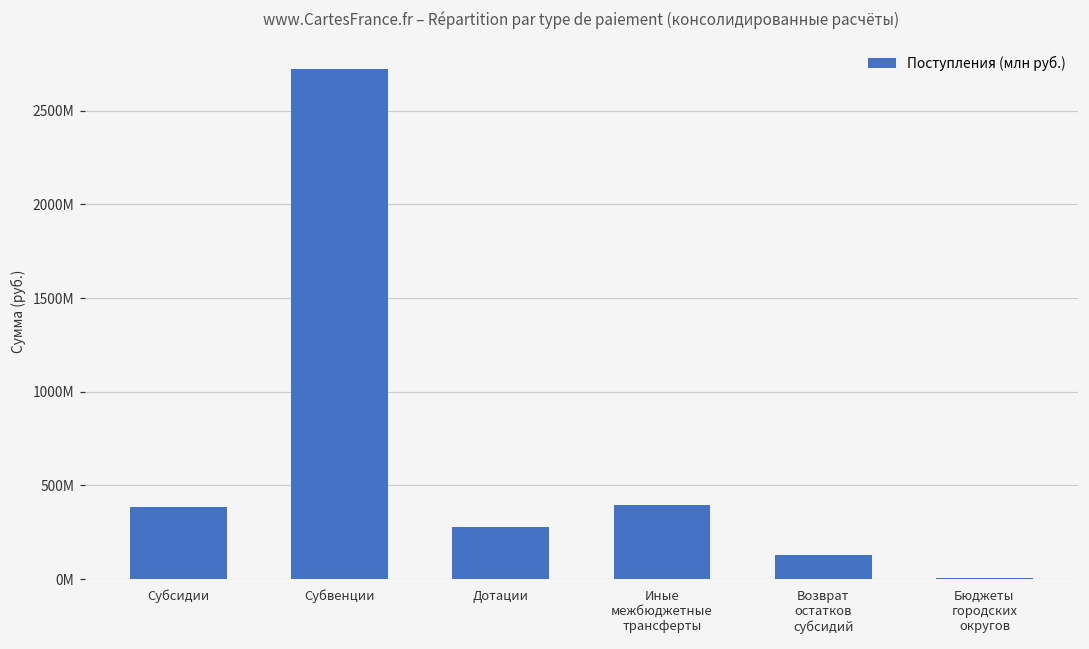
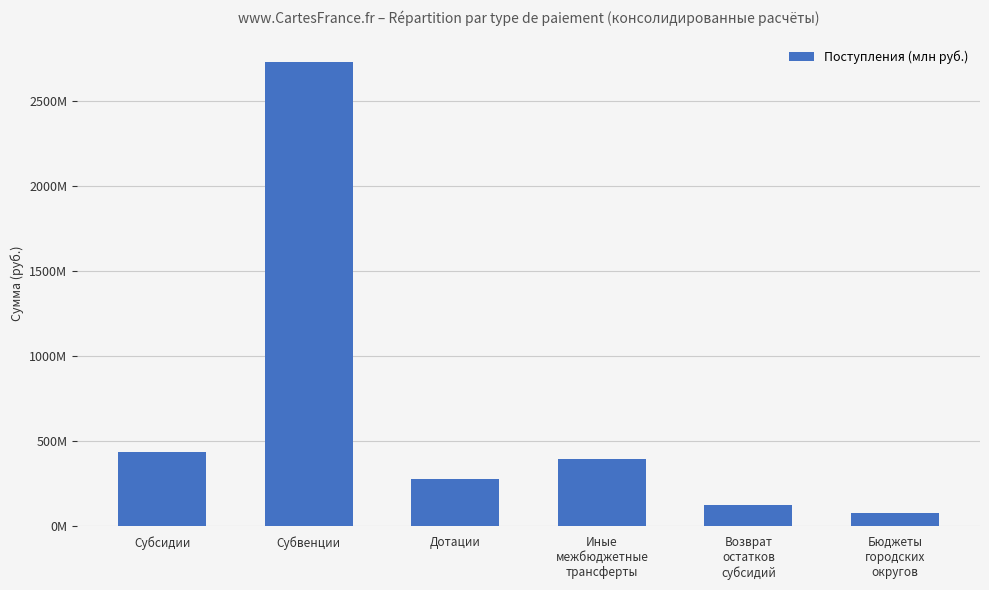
Субсидии: 390000000 -> 430000000
Бюджеты городских округов: 10000000 -> 80000000
